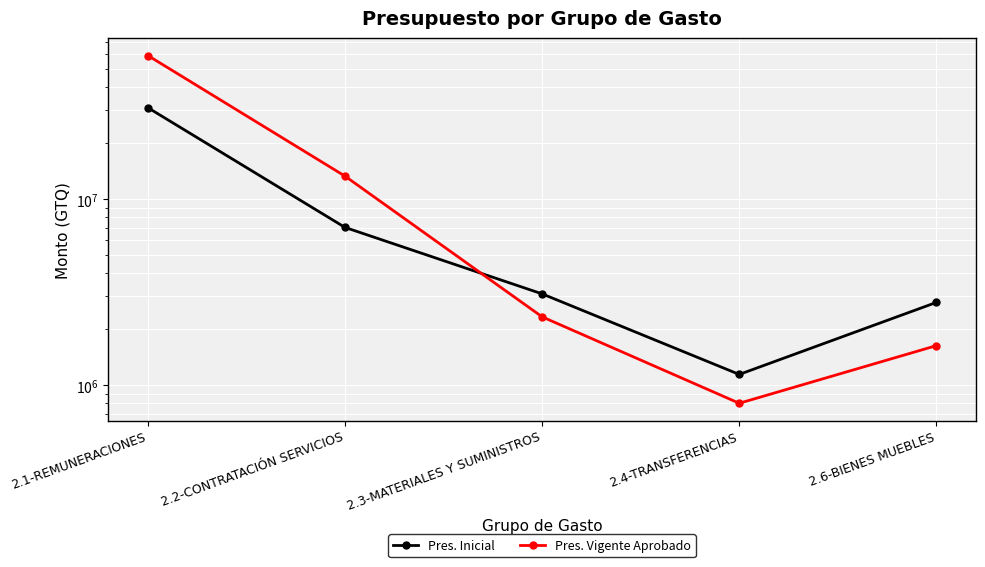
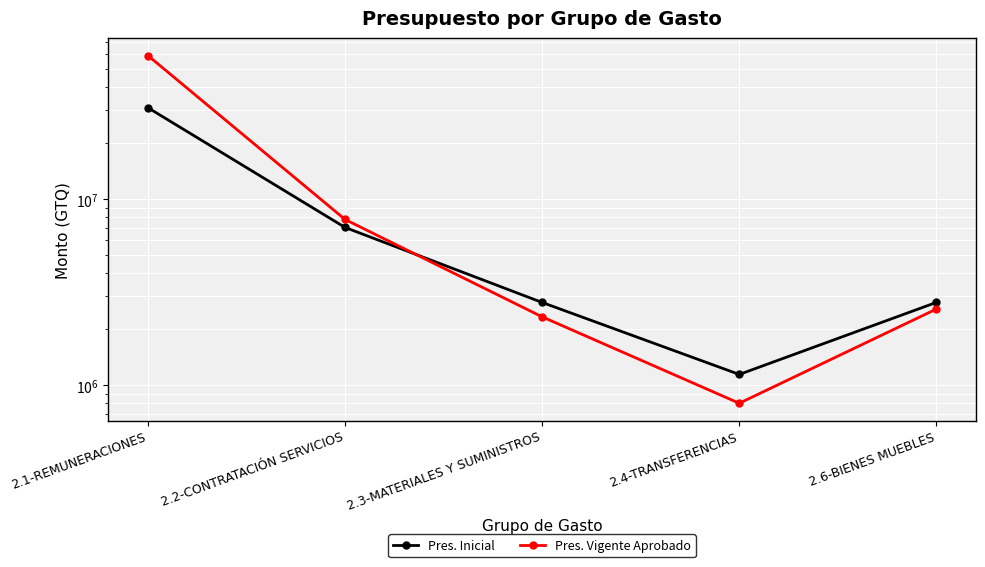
Pres. Vigente Aprobado, 2.2-CONTRATACIÓN SERVICIOS: 13000000 -> 7800000
Pres. Inicial, 2.3-MATERIALES Y SUMINISTROS: 3100000 -> 2800000
Pres. Vigente Aprobado, 2.6-BIENES MUEBLES: 1600000 -> 2600000
